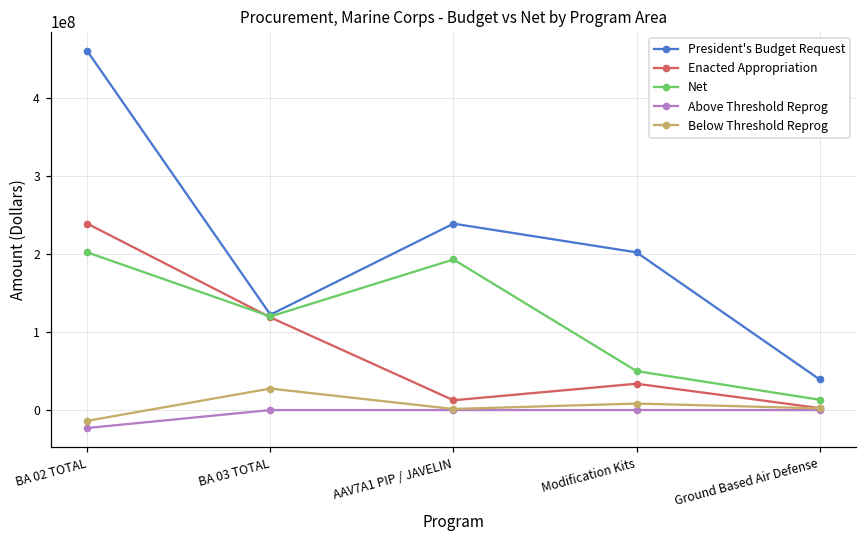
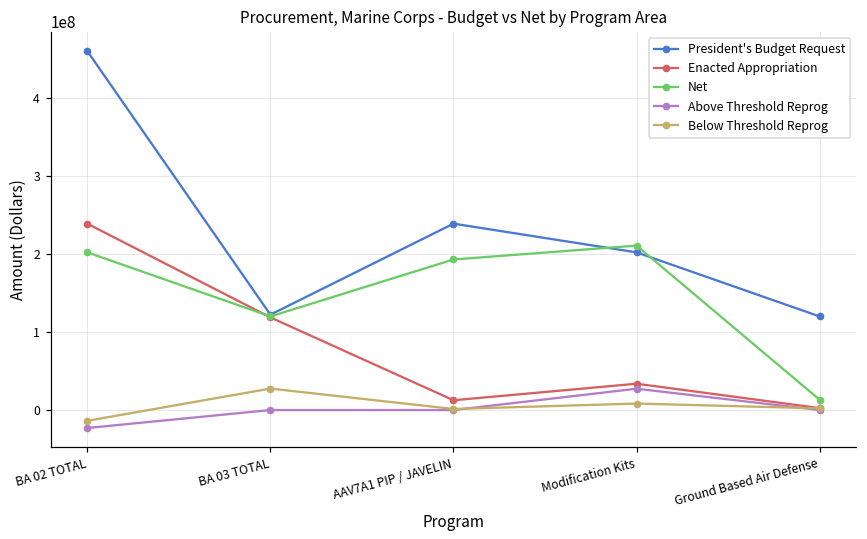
Net, Modification Kits: 50000000 -> 210000000
Above Threshold Reprog, Modification Kits: 0 -> 30000000
President's Budget Request, Ground Based Air Defense: 40000000 -> 120000000
